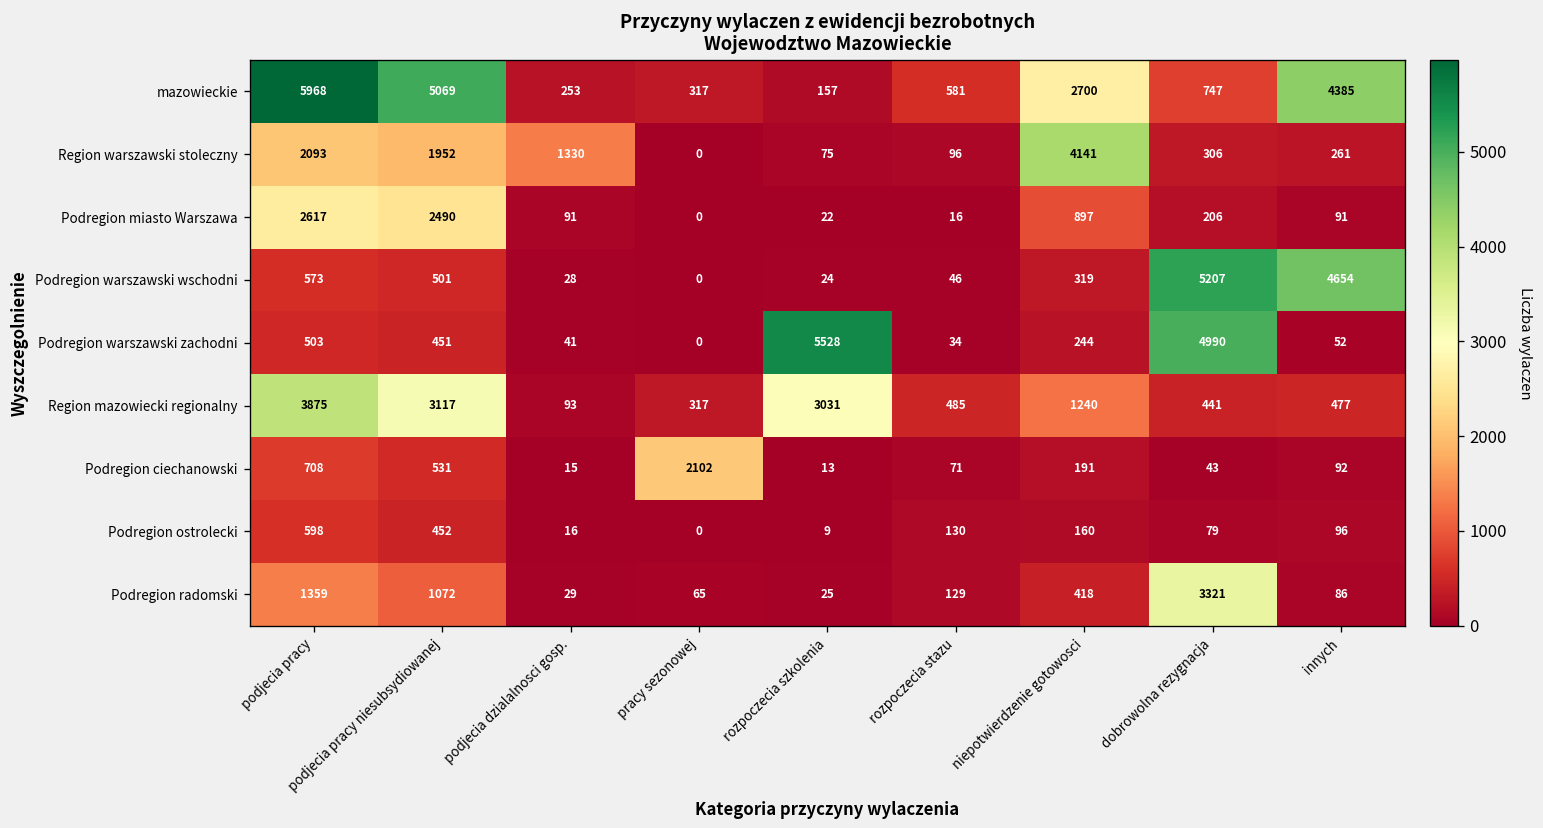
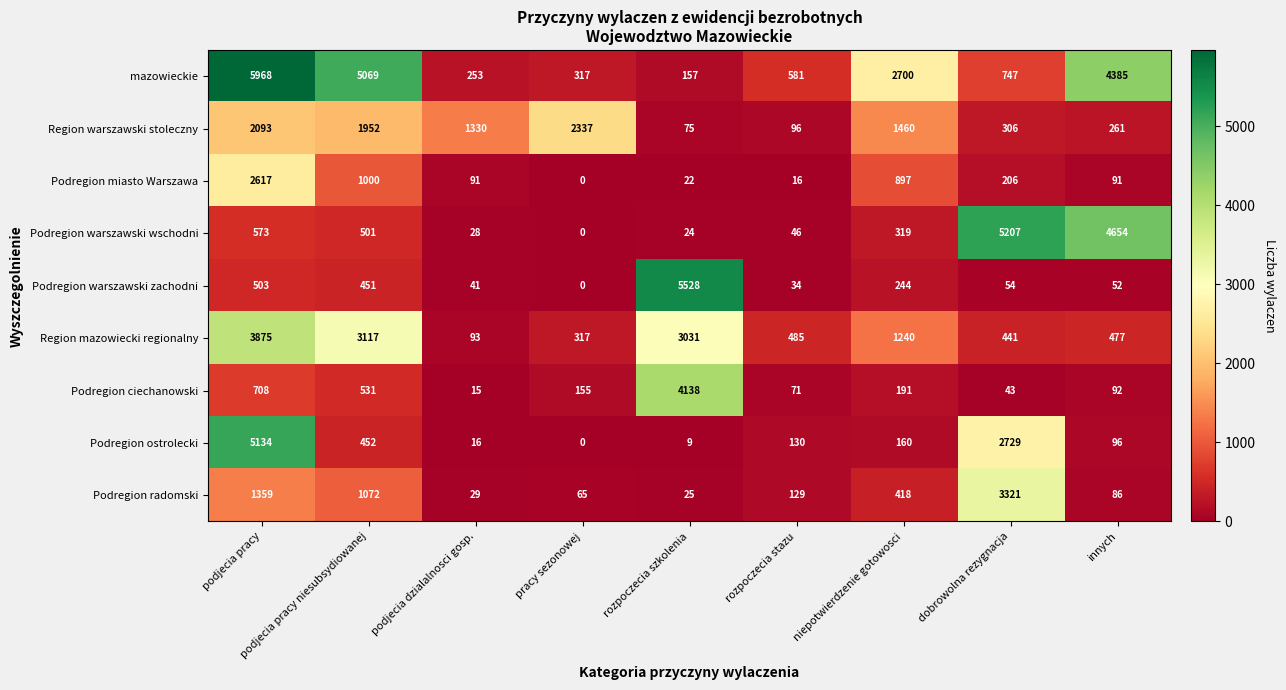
Region warszawski stoleczny, pracy sezonowej: 0 -> 2337
Region warszawski stoleczny, niepotwierdzenie gotowosci: 4141 -> 1460
Podregion miasto Warszawa, podjecia pracy niesubsydiowanej: 2490 -> 1000
Podregion warszawski zachodni, dobrowolna rezygnacja: 4990 -> 54
Podregion ciechanowski, pracy sezonowej: 2102 -> 155
Podregion ciechanowski, rozpoczecia szkolenia: 13 -> 4138
Podregion ostrolecki, podjecia pracy: 598 -> 5134
Podregion ostrolecki, dobrowolna rezygnacja: 79 -> 2729
